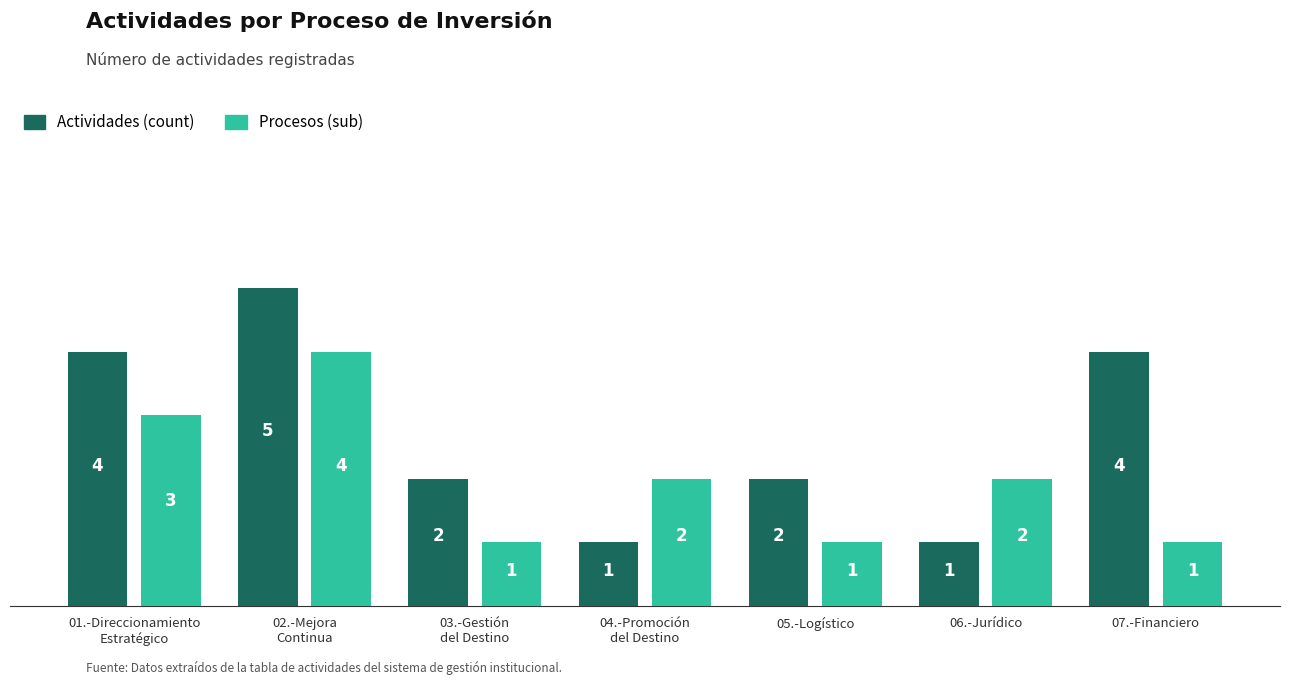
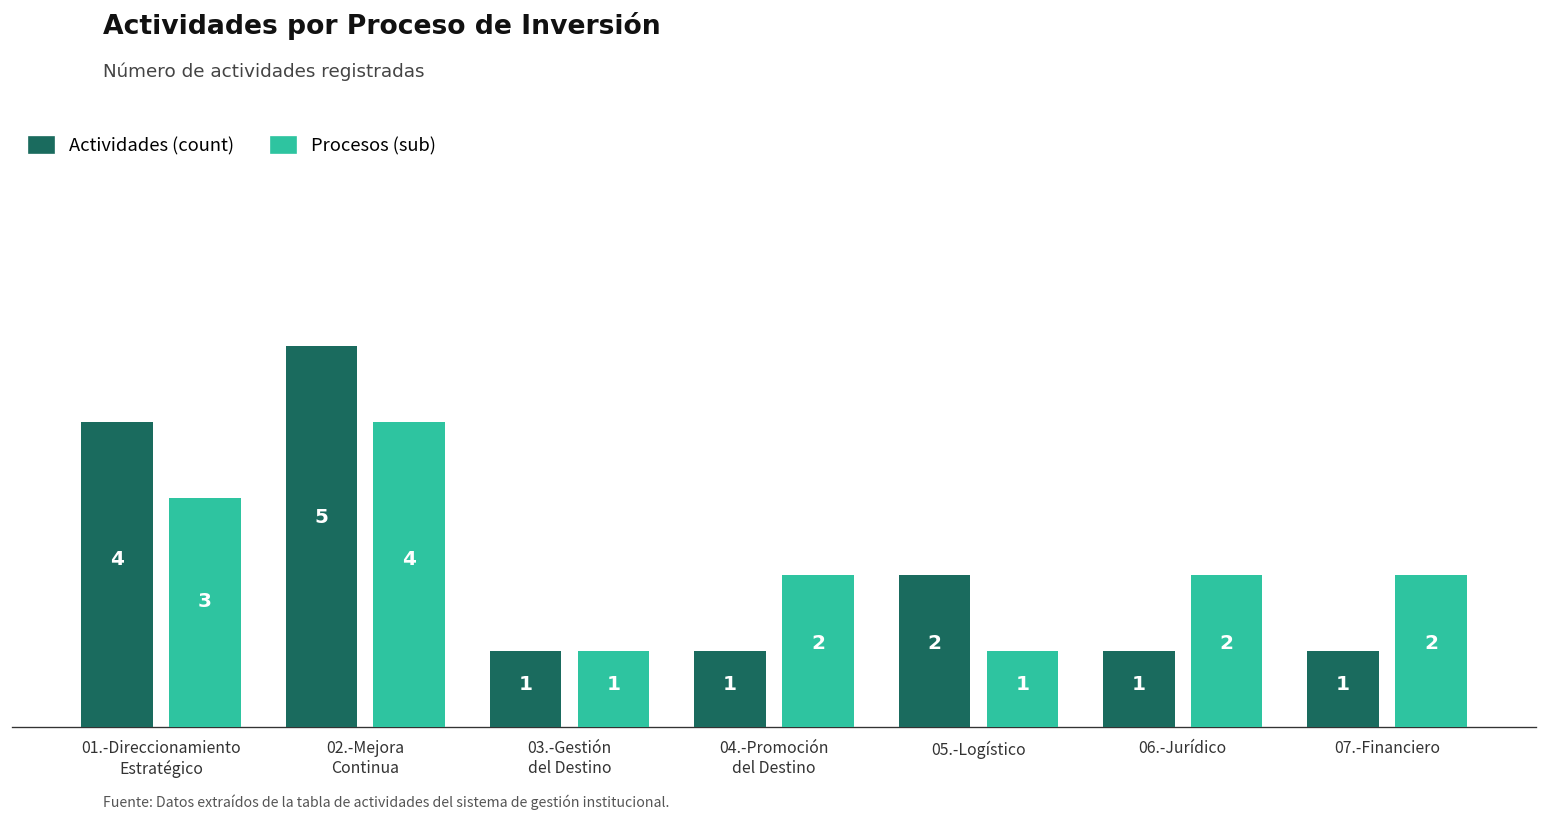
Actividades (count), 03.-Gestión del Destino: 2 -> 1
Actividades (count), 07.-Financiero: 4 -> 1
Procesos (sub), 07.-Financiero: 1 -> 2
